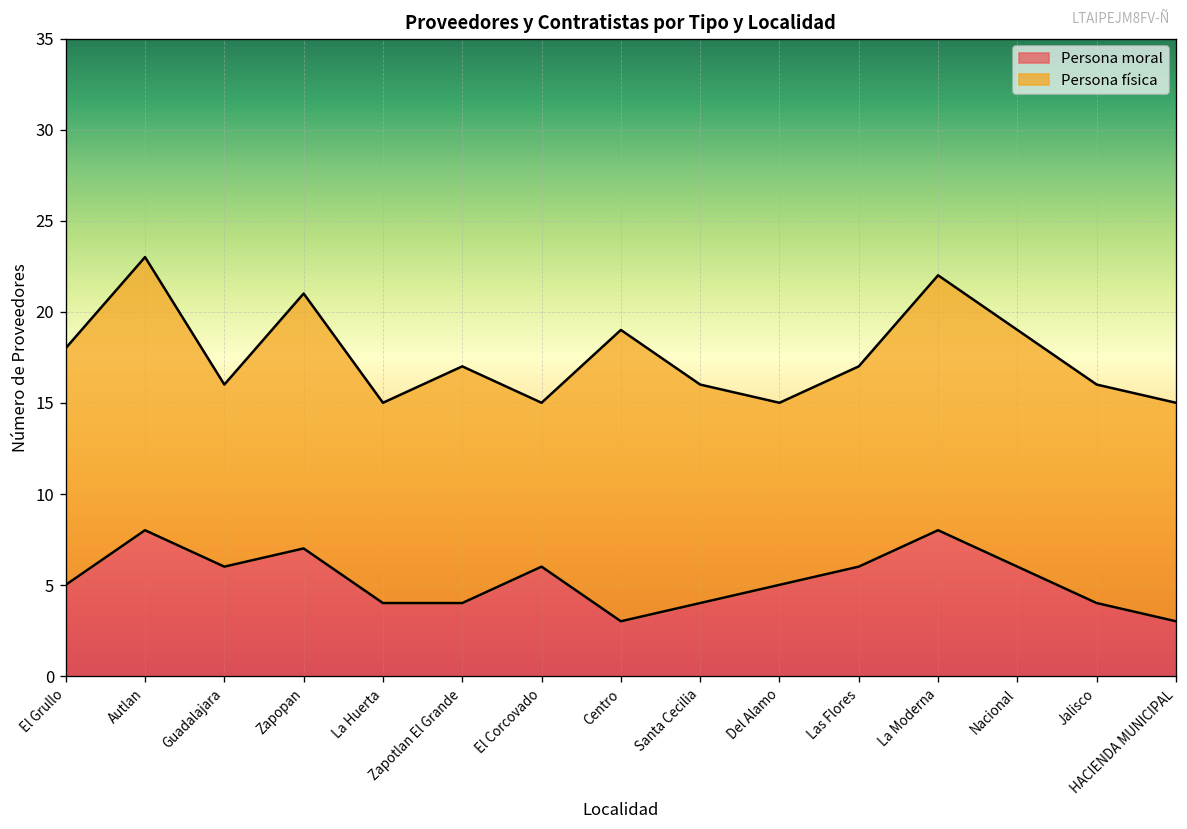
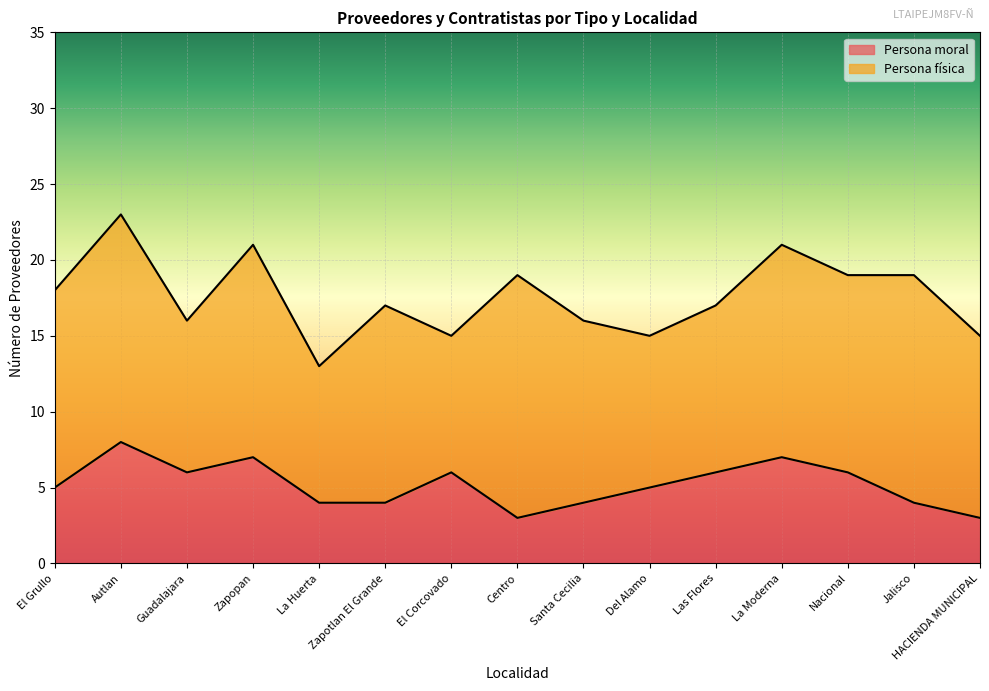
Persona física, La Huerta: 11 -> 9
Persona moral, La Moderna: 8 -> 7
Persona física, Jalisco: 12 -> 15
